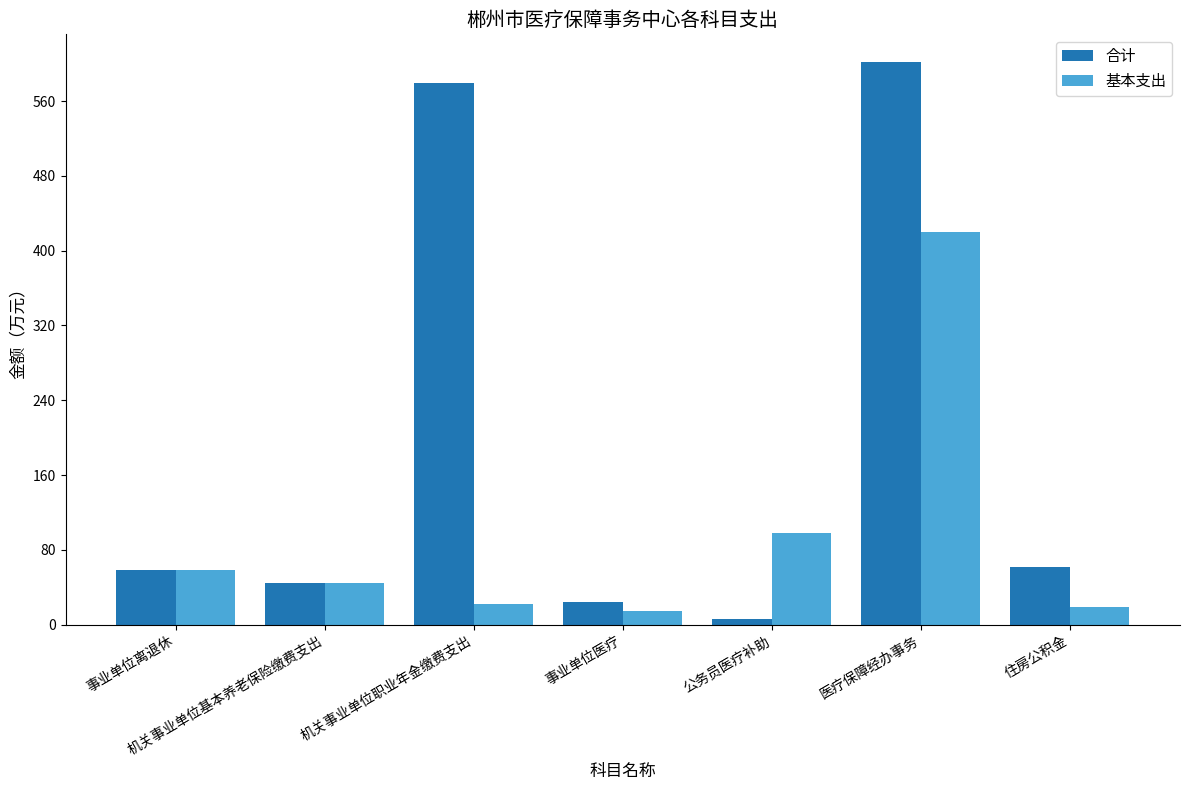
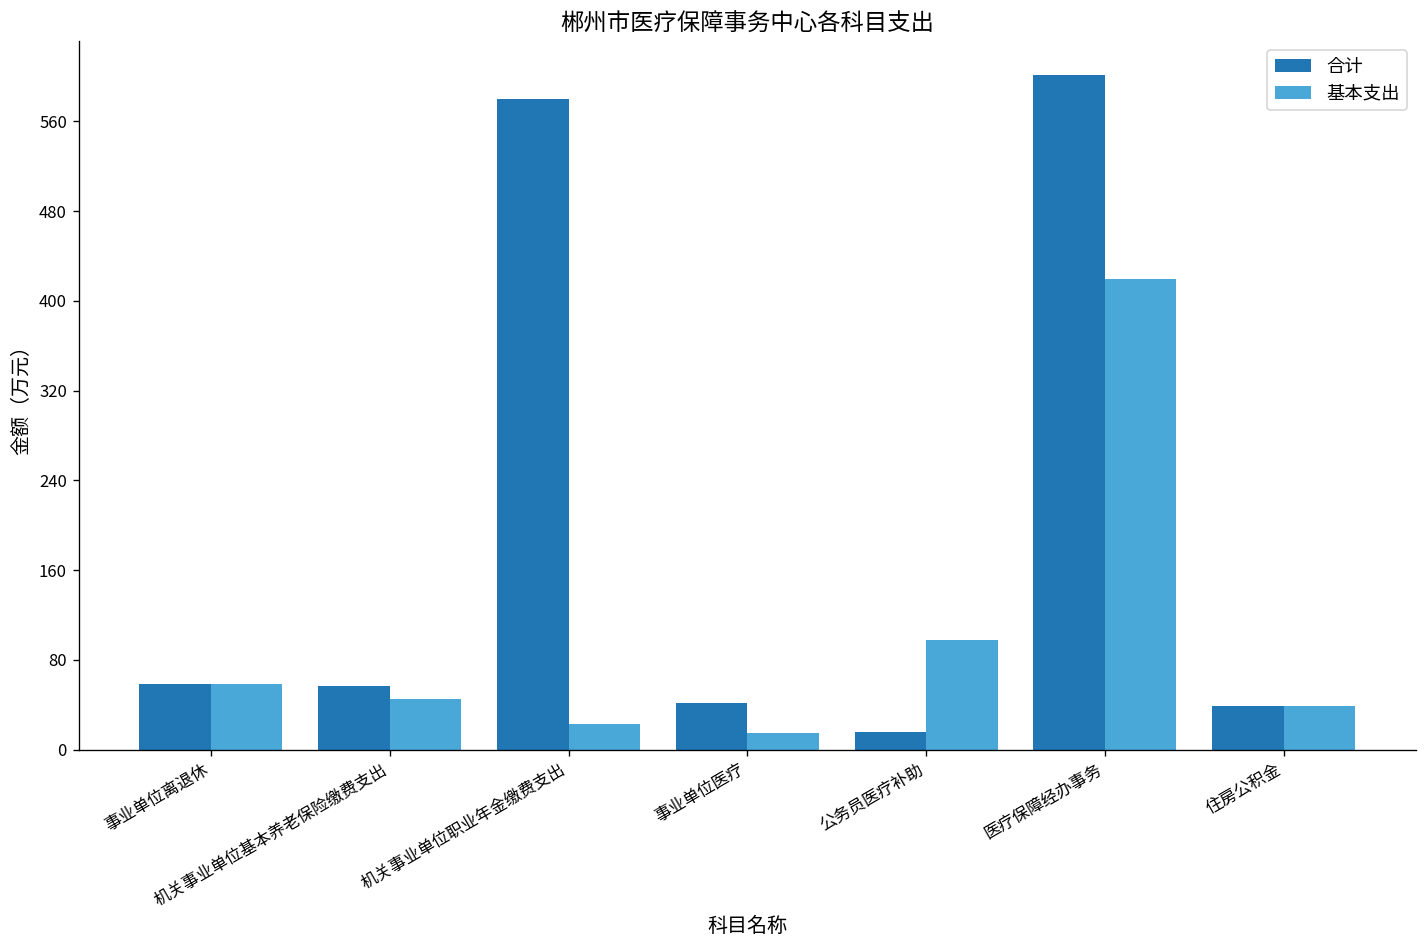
合计, 机关事业单位基本养老保险缴费支出: 40 -> 60
合计, 事业单位医疗: 20 -> 40
合计, 公务员医疗补助: 10 -> 20
合计, 住房公积金: 60 -> 40
基本支出, 住房公积金: 20 -> 40
